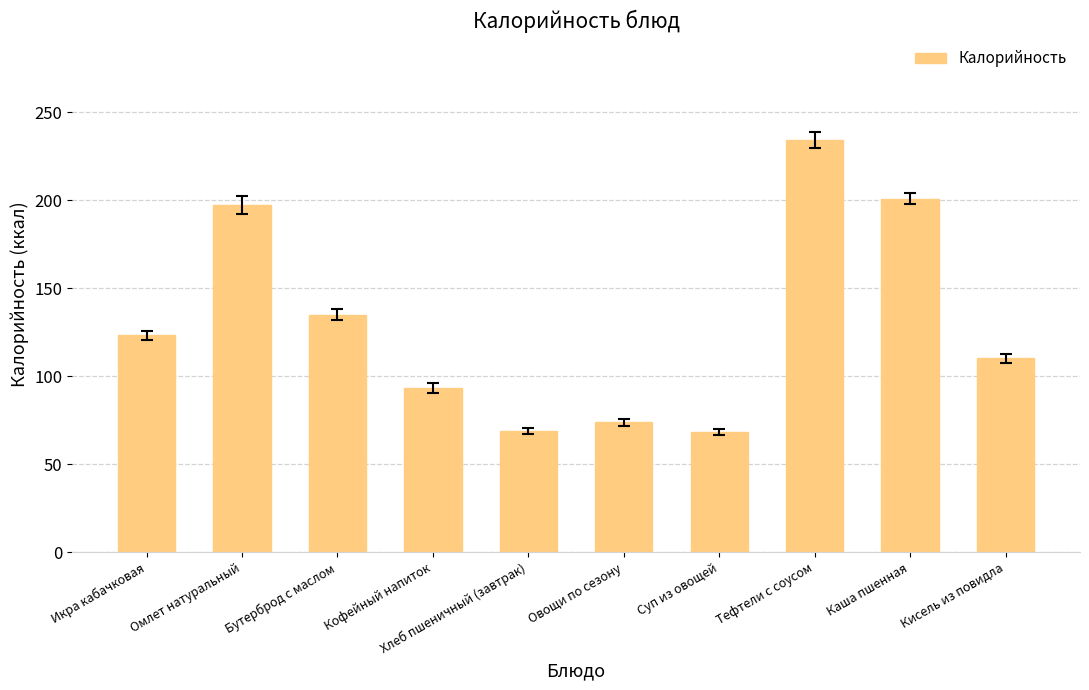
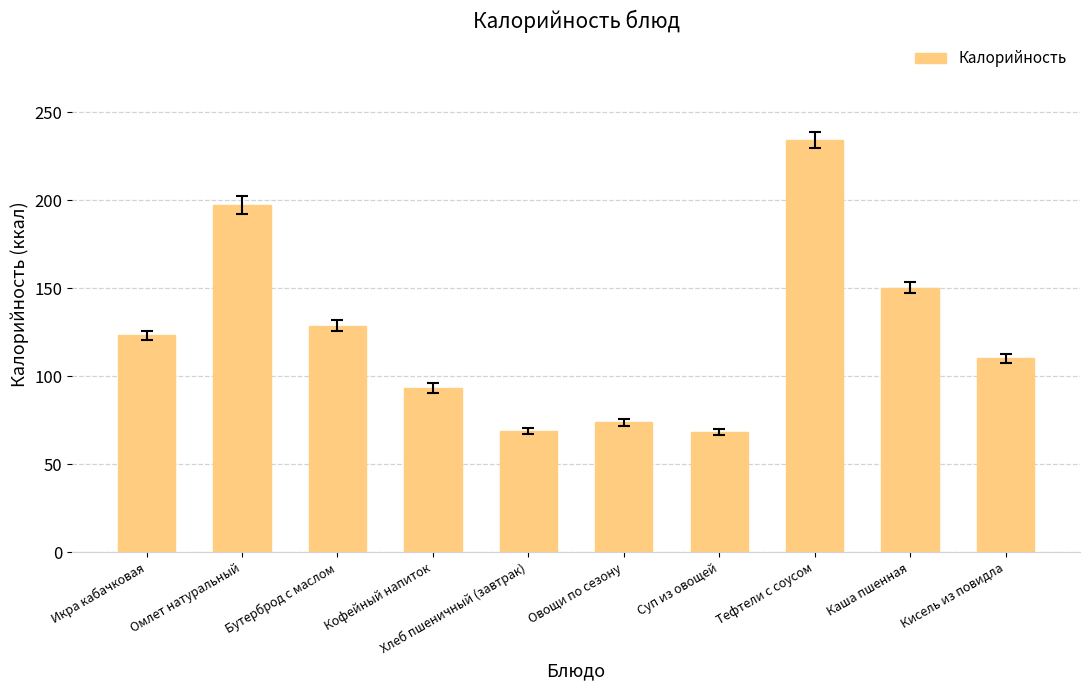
Калорийность, Бутерброд с маслом: 135 -> 129
Калорийность, Каша пшенная: 201 -> 150
